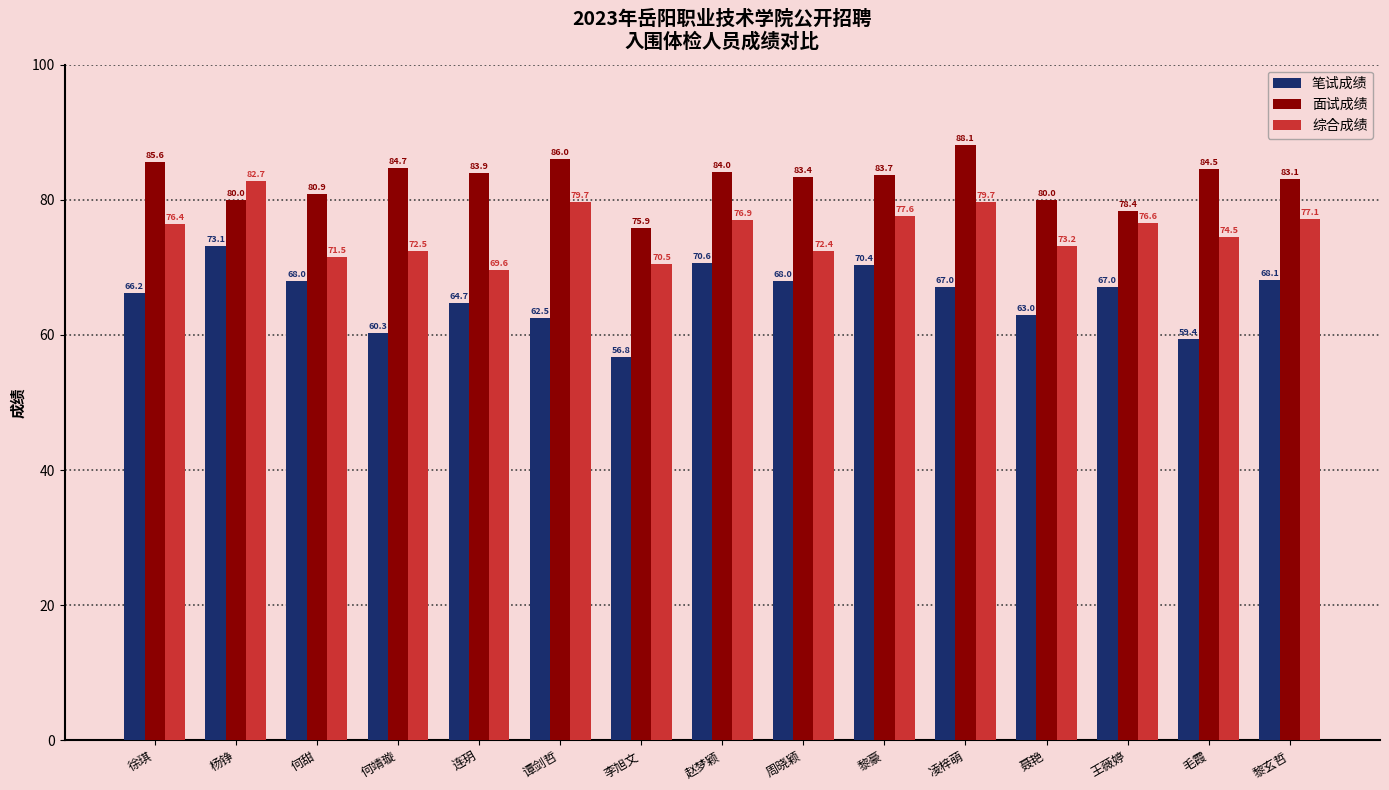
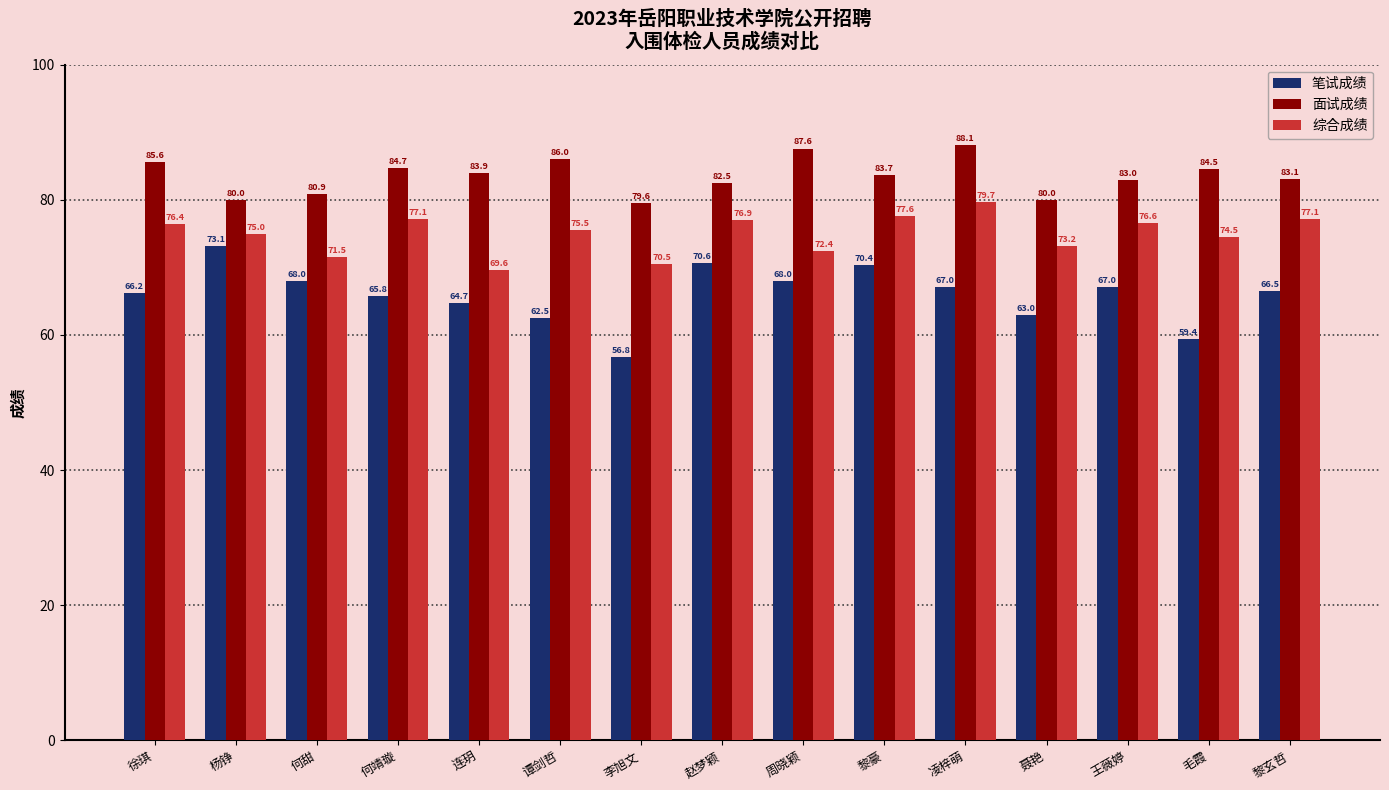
综合成绩, 杨铮: 82.7 -> 75.0
笔试成绩, 何靖璇: 60.3 -> 65.8
综合成绩, 何靖璇: 72.5 -> 77.1
综合成绩, 谭剑哲: 79.7 -> 75.5
面试成绩, 李旭文: 75.9 -> 79.6
面试成绩, 赵梦颖: 84.0 -> 82.5
面试成绩, 周晓颖: 83.4 -> 87.6
面试成绩, 王薇婷: 78.4 -> 83.0
笔试成绩, 黎玄哲: 68.1 -> 66.5
